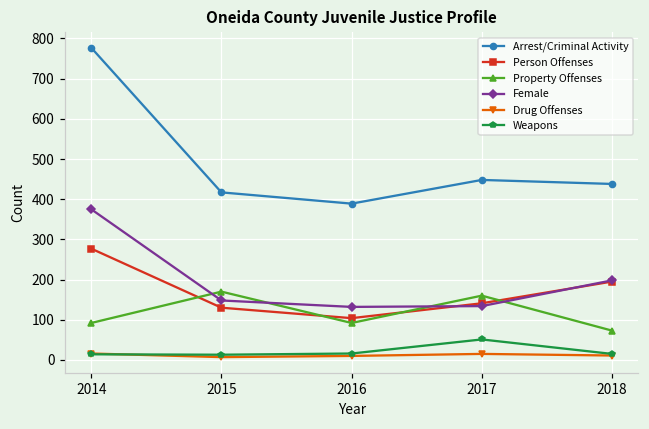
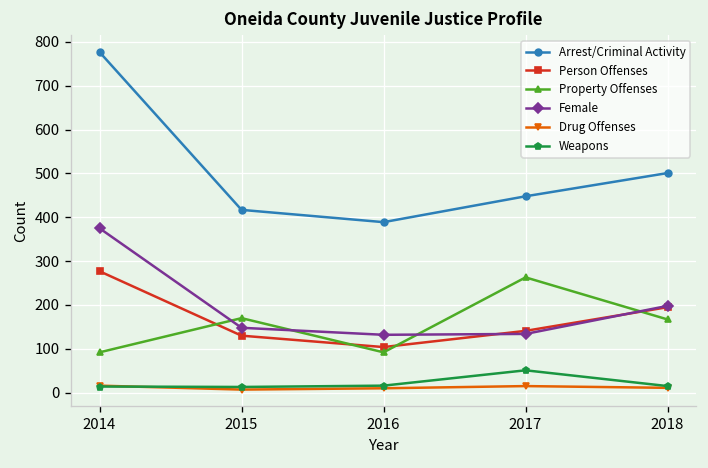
Property Offenses, 2017: 160 -> 260
Arrest/Criminal Activity, 2018: 440 -> 500
Property Offenses, 2018: 70 -> 170
